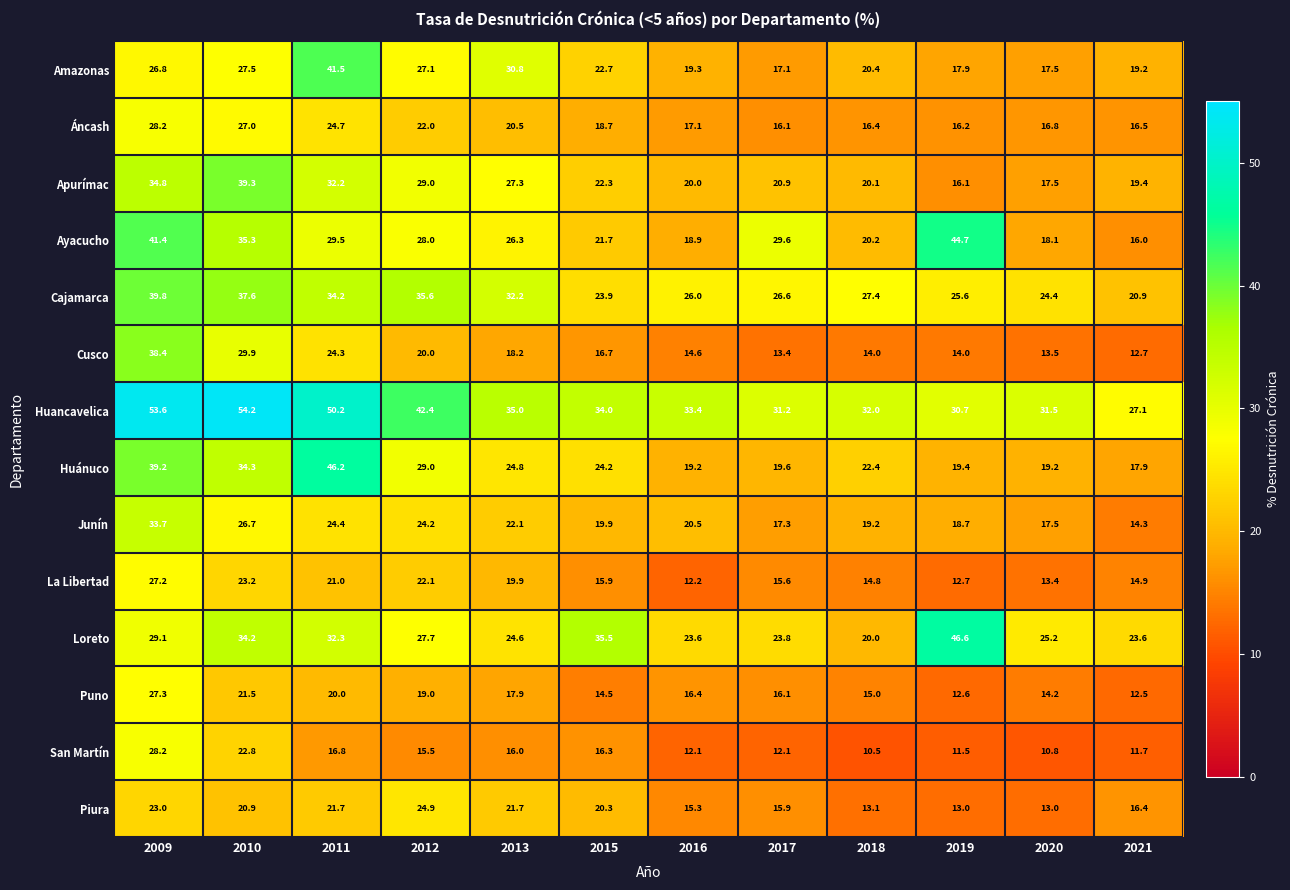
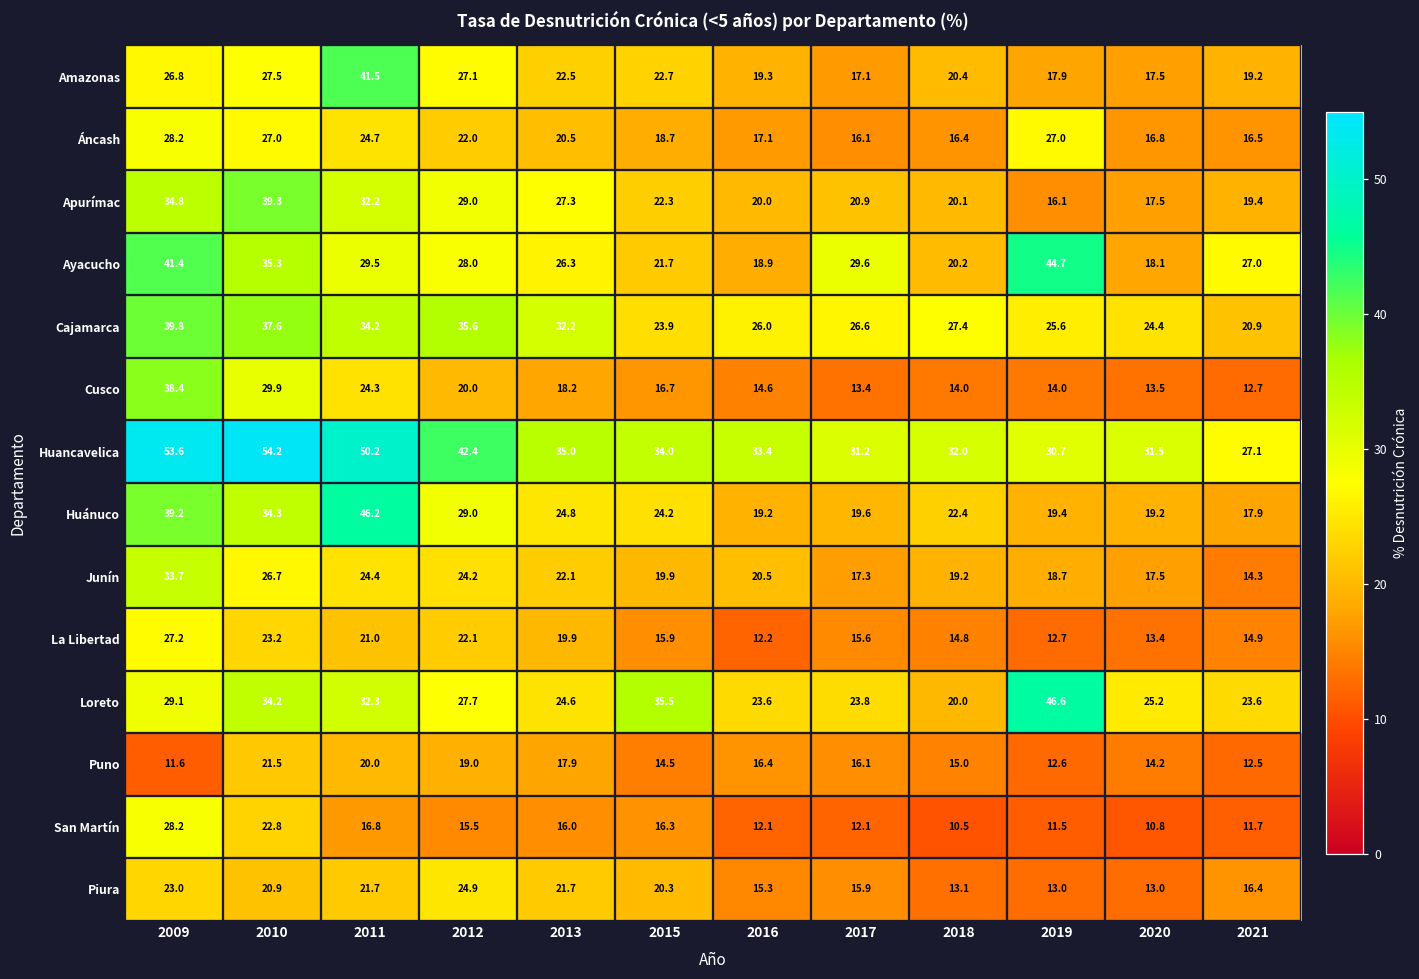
Amazonas, 2013: 30.8 -> 22.5
Áncash, 2019: 16.2 -> 27.0
Ayacucho, 2021: 16.0 -> 27.0
Puno, 2009: 27.3 -> 11.6
